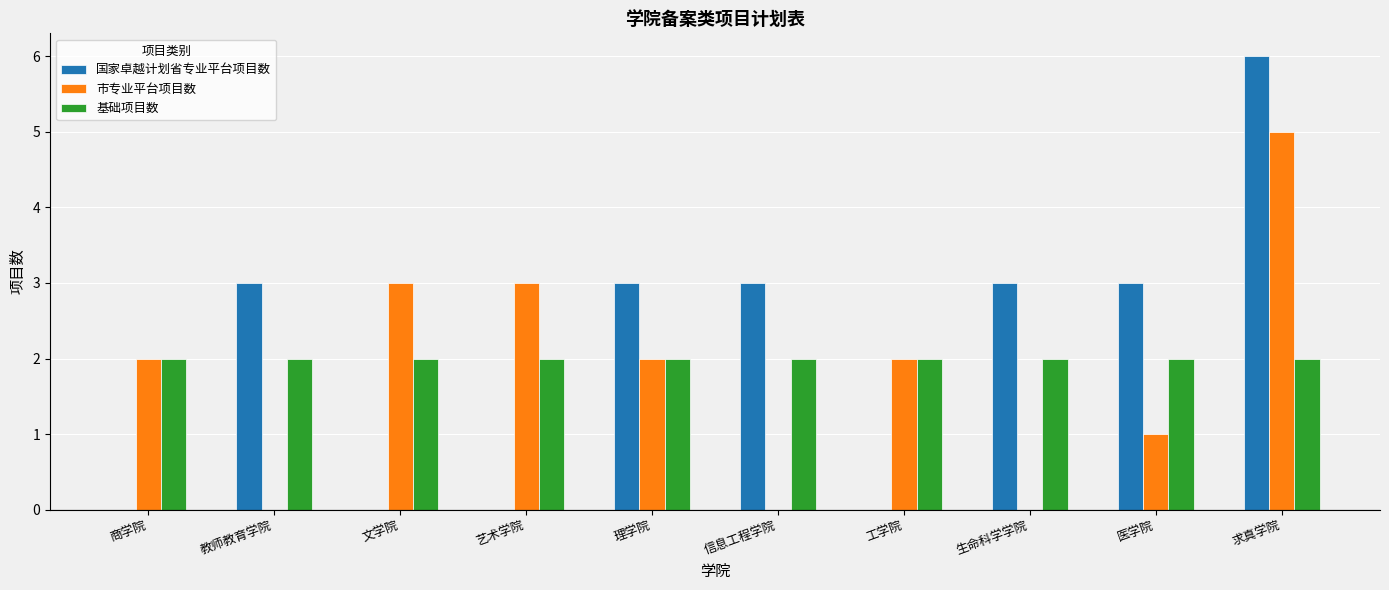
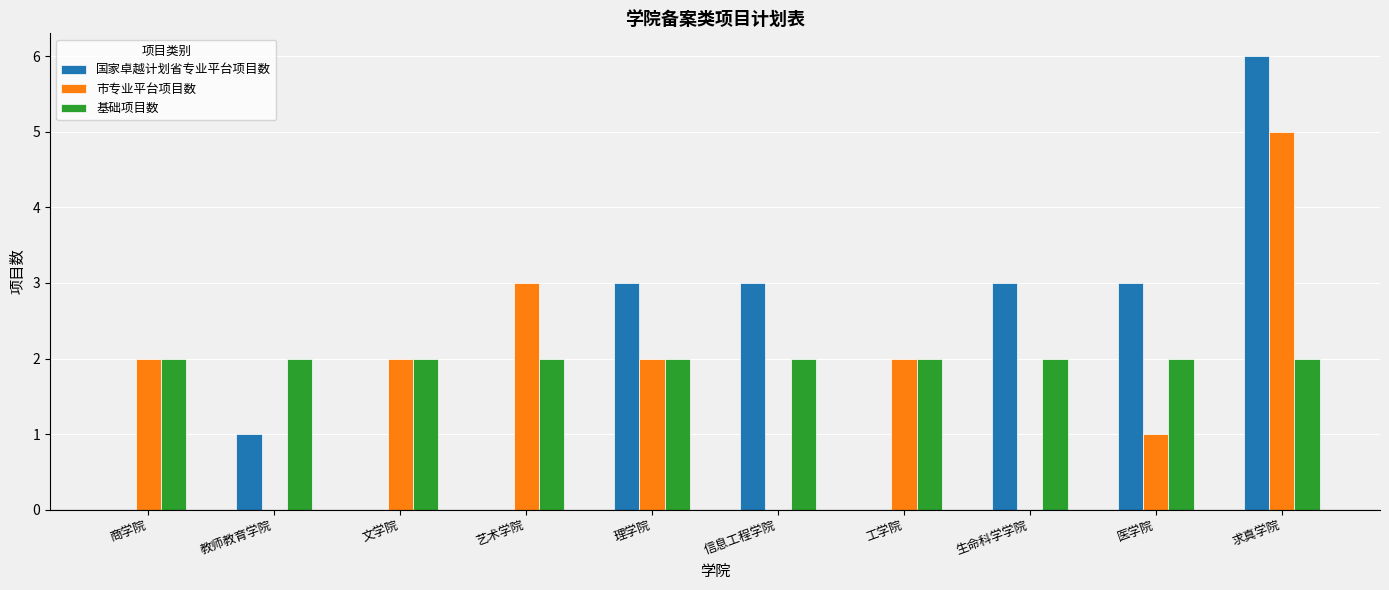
国家卓越计划省专业平台项目数, 教师教育学院: 3 -> 1
市专业平台项目数, 文学院: 3 -> 2
